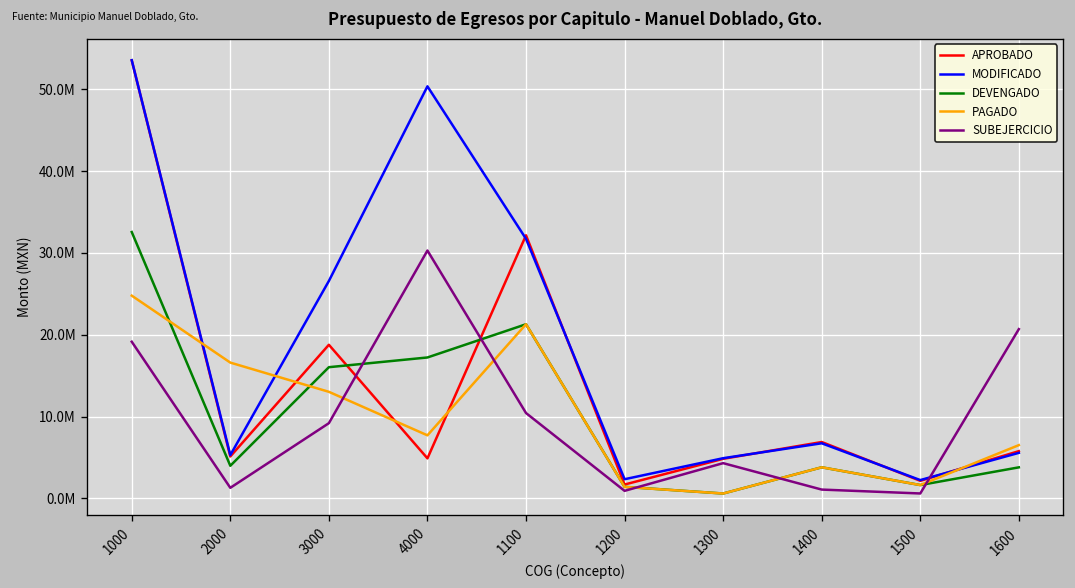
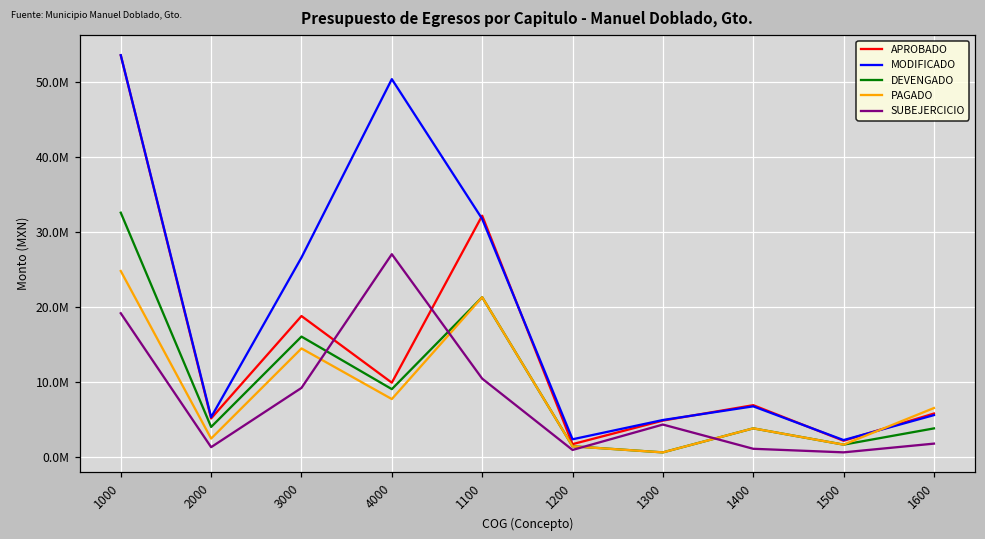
PAGADO, 2000: 17000000 -> 2000000
PAGADO, 3000: 13000000 -> 14000000
APROBADO, 4000: 5000000 -> 10000000
DEVENGADO, 4000: 17000000 -> 9000000
SUBEJERCICIO, 4000: 30000000 -> 27000000
SUBEJERCICIO, 1600: 21000000 -> 2000000
